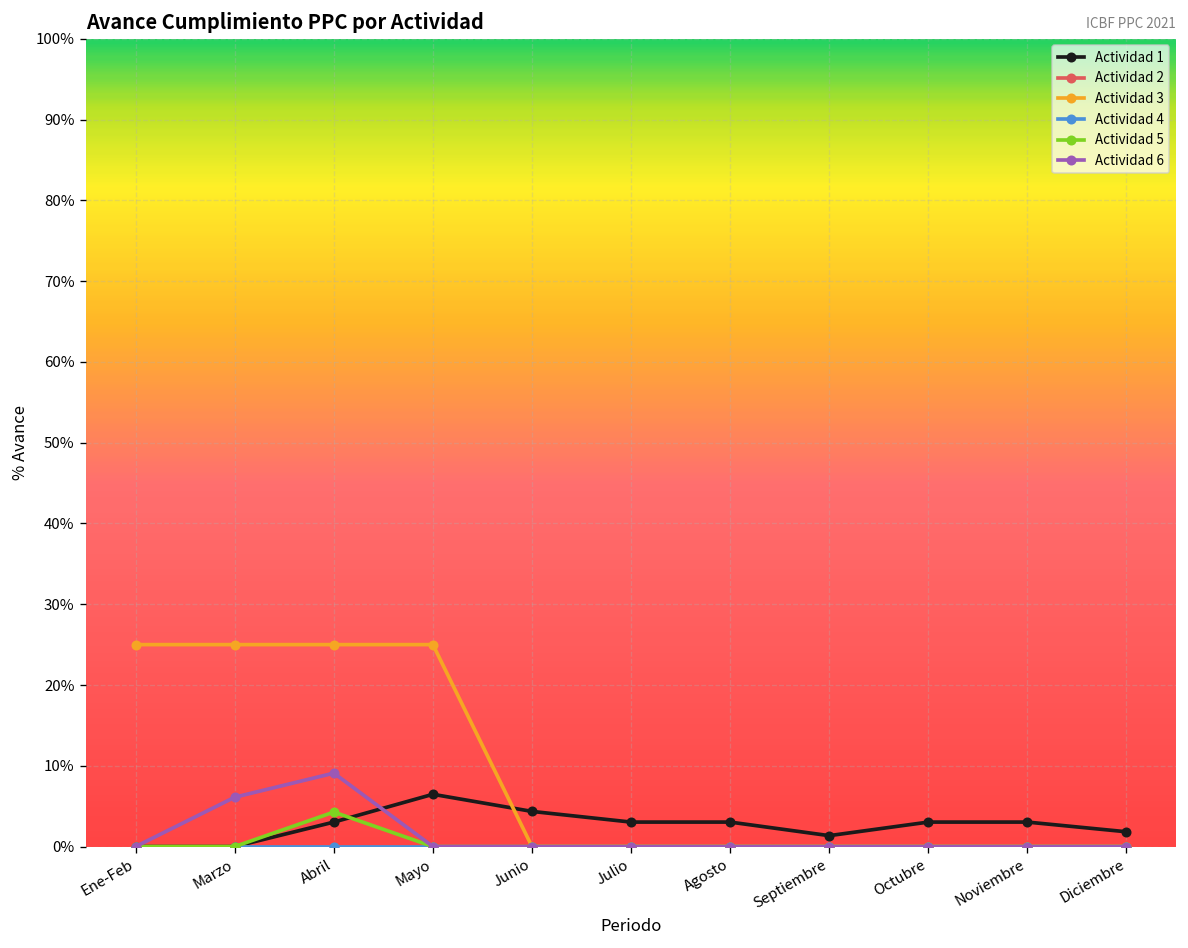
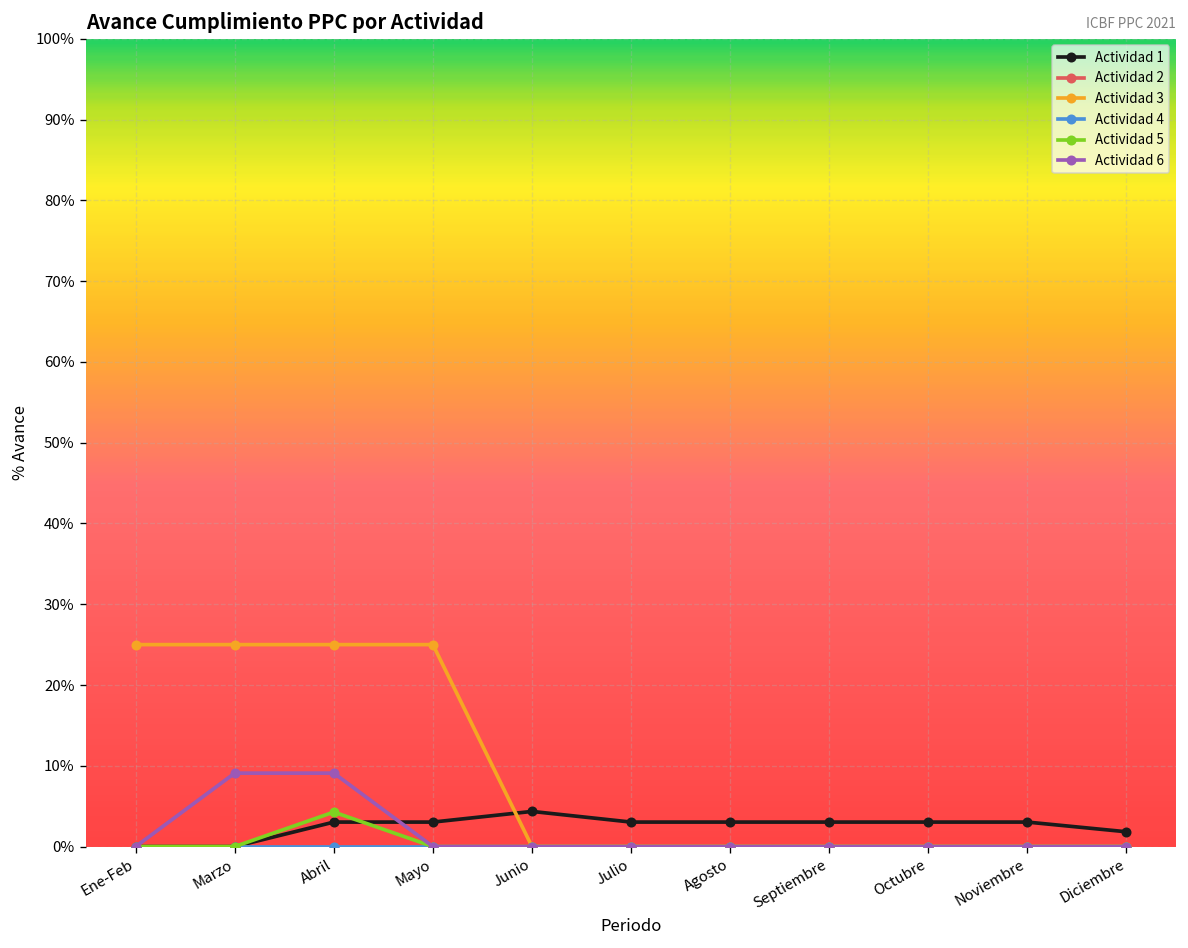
Actividad 6, Marzo: 6% -> 9%
Actividad 1, Mayo: 6% -> 3%
Actividad 1, Septiembre: 1% -> 3%
